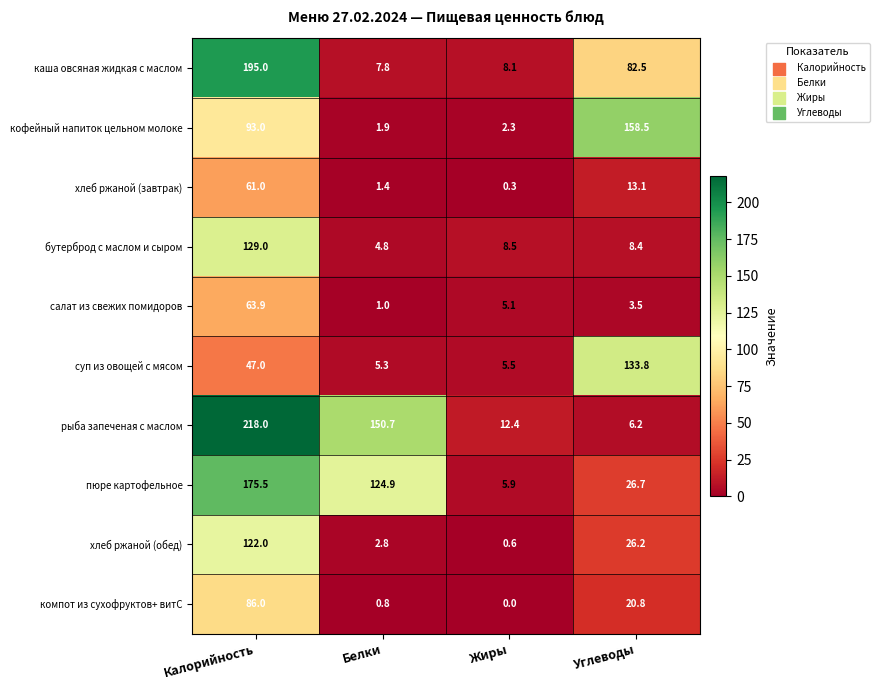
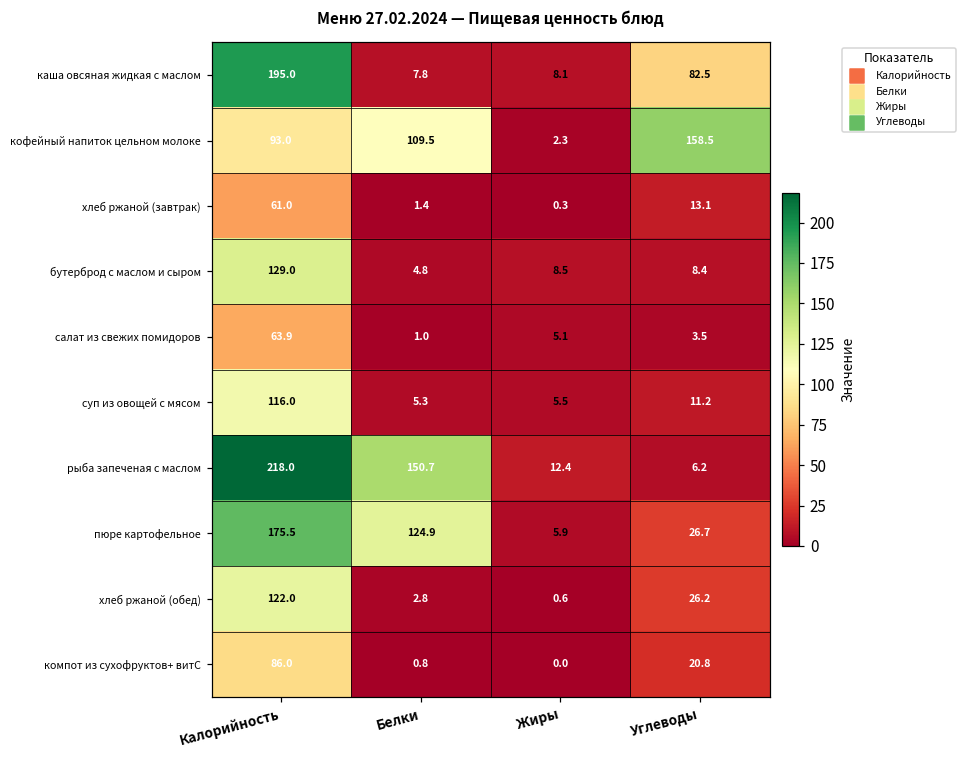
кофейный напиток цельном молоке, Белки: 1.9 -> 109.5
суп из овощей с мясом, Калорийность: 47.0 -> 116.0
суп из овощей с мясом, Углеводы: 133.8 -> 11.2
